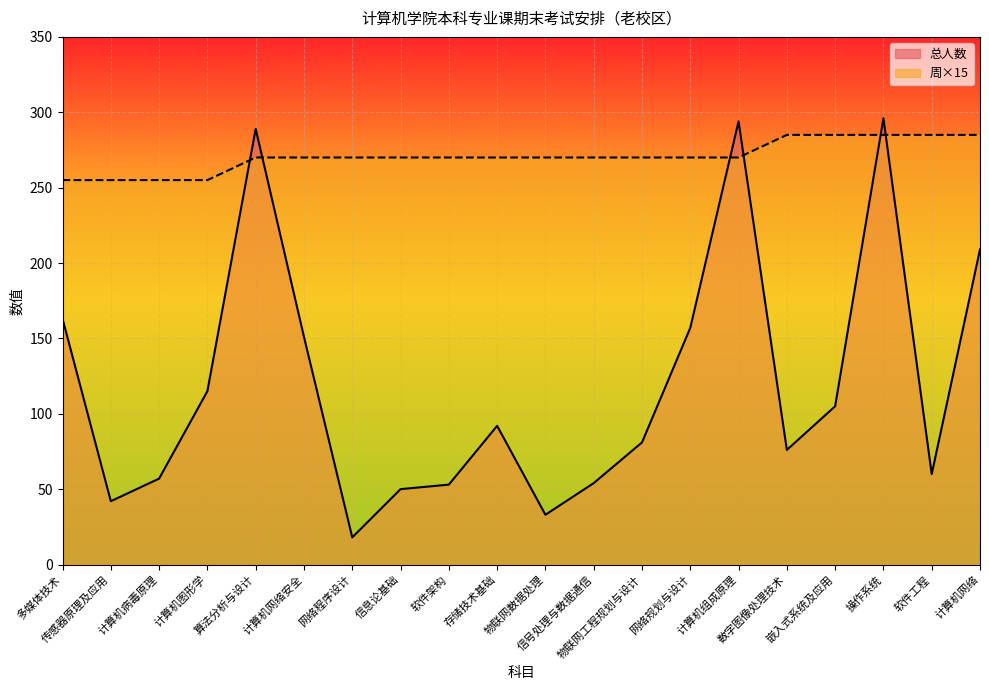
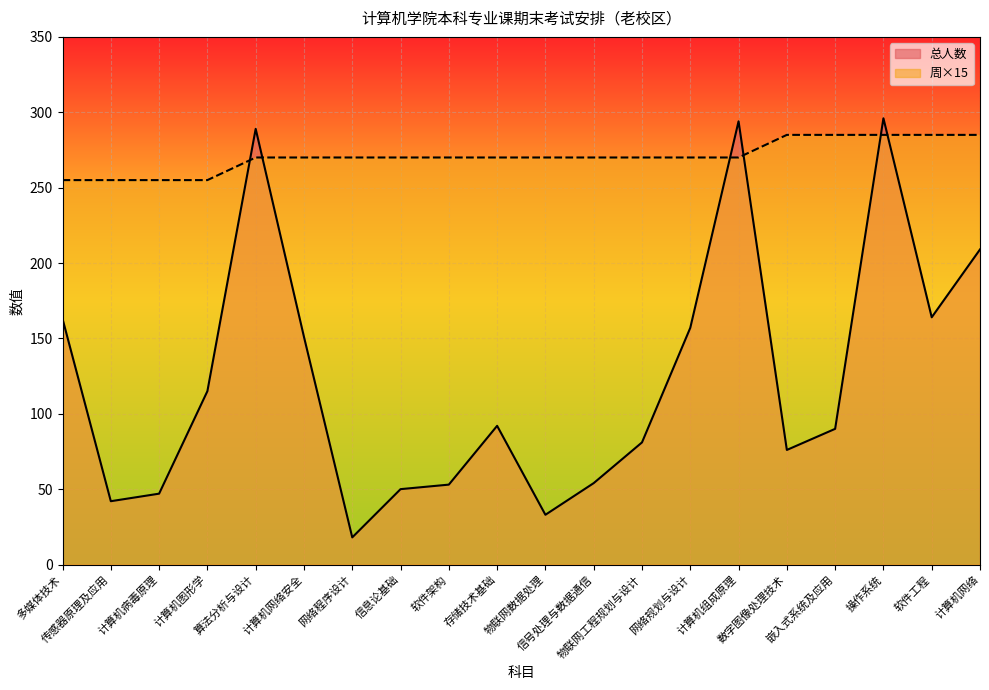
总人数, 计算机病毒原理: 57 -> 47
总人数, 嵌入式系统及应用: 105 -> 90
总人数, 软件工程: 60 -> 164
